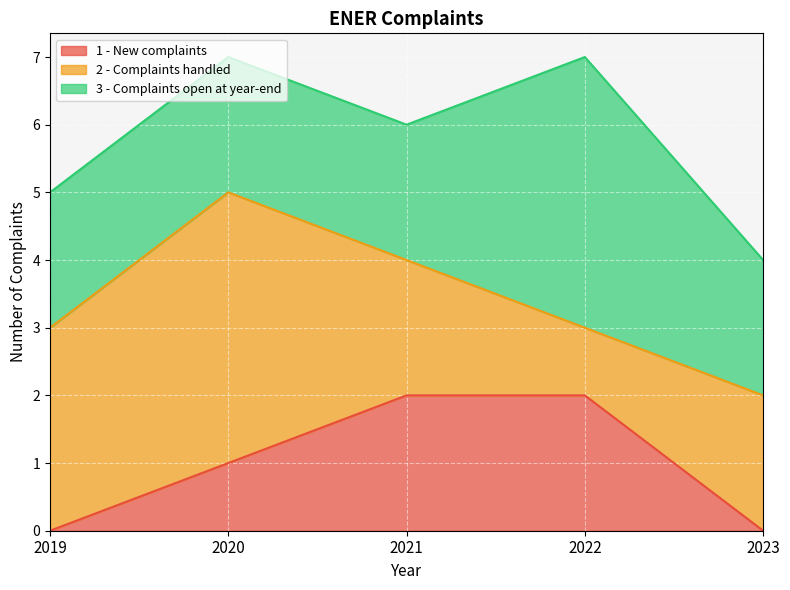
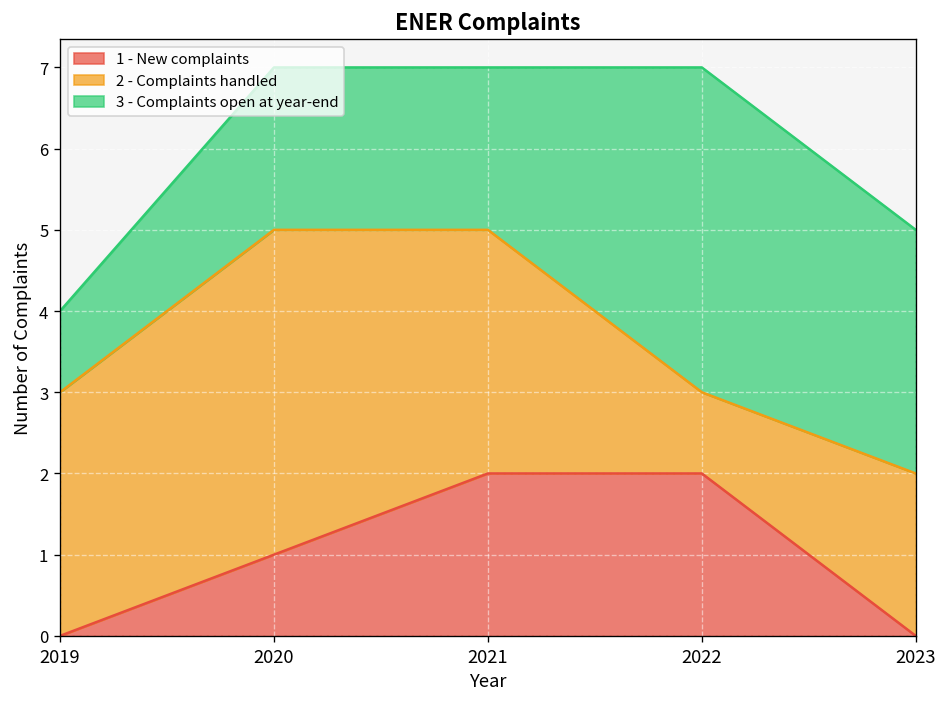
3 - Complaints open at year-end, 2019: 2 -> 1
2 - Complaints handled, 2021: 2 -> 3
3 - Complaints open at year-end, 2023: 2 -> 3
